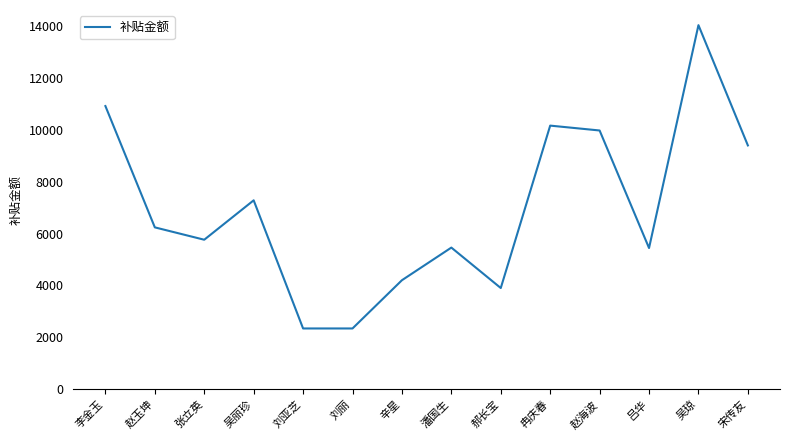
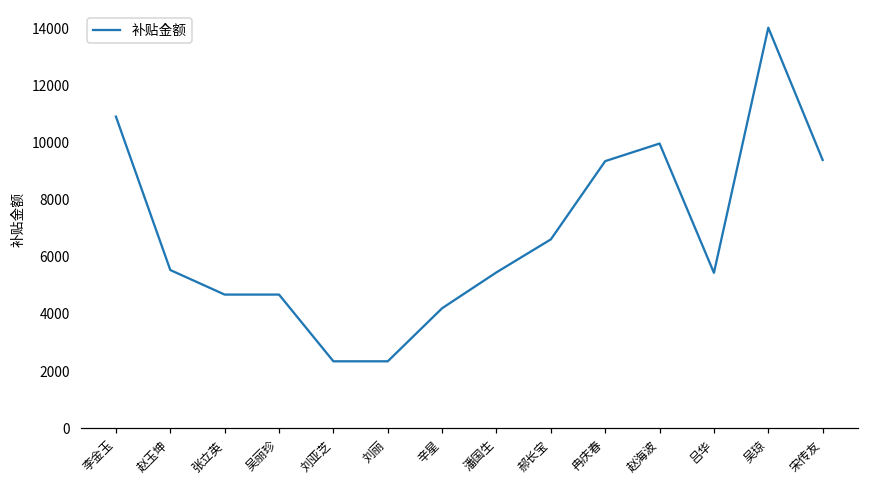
赵玉坤: 6200 -> 5500
张立英: 5800 -> 4700
吴丽珍: 7300 -> 4700
郝长宝: 3900 -> 6600
冉庆春: 10200 -> 9400
